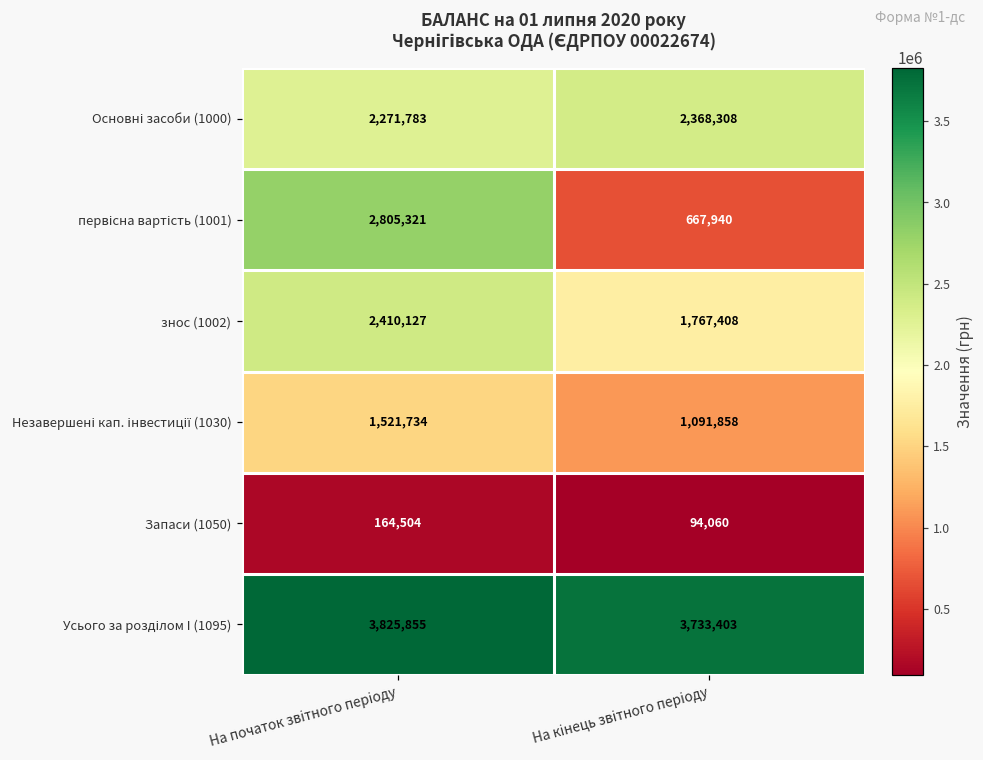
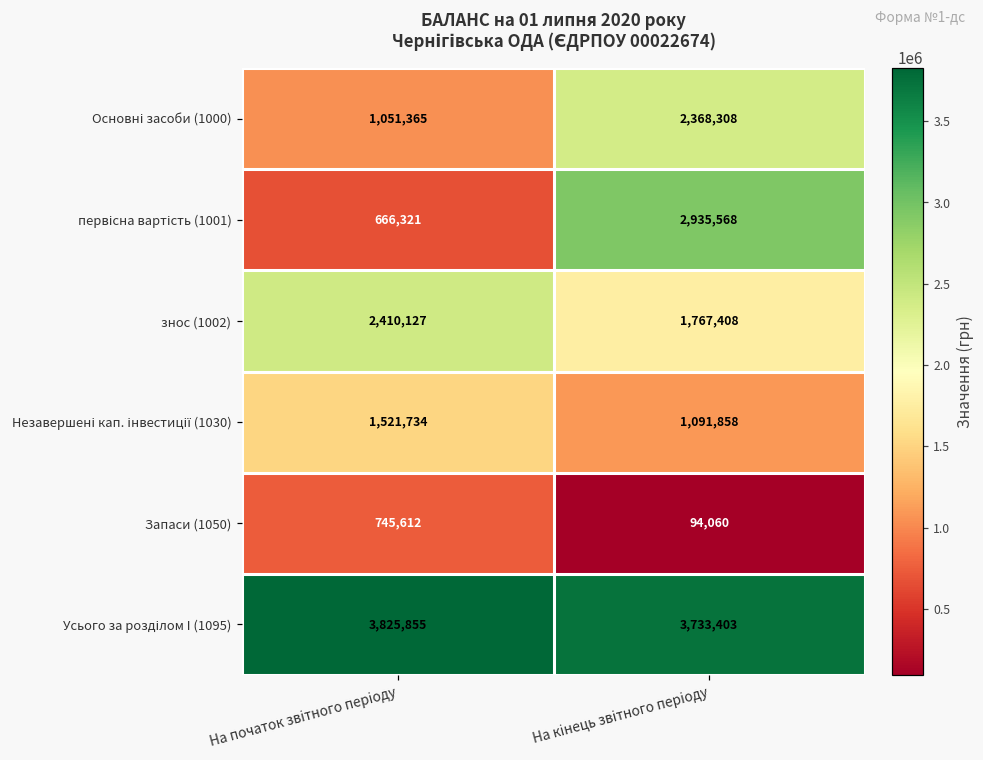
Основні засоби (1000), На початок звітного періоду: 2,271,783 -> 1,051,365
первісна вартість (1001), На початок звітного періоду: 2,805,321 -> 666,321
первісна вартість (1001), На кінець звітного періоду: 667,940 -> 2,935,568
Запаси (1050), На початок звітного періоду: 164,504 -> 745,612
